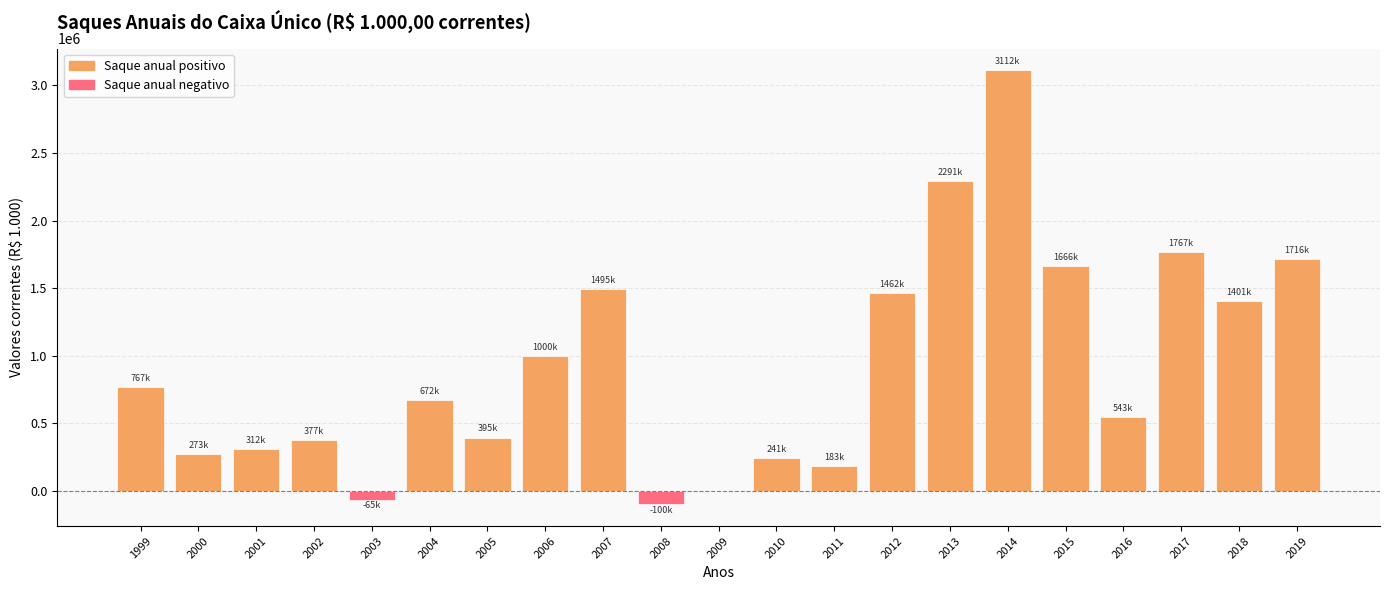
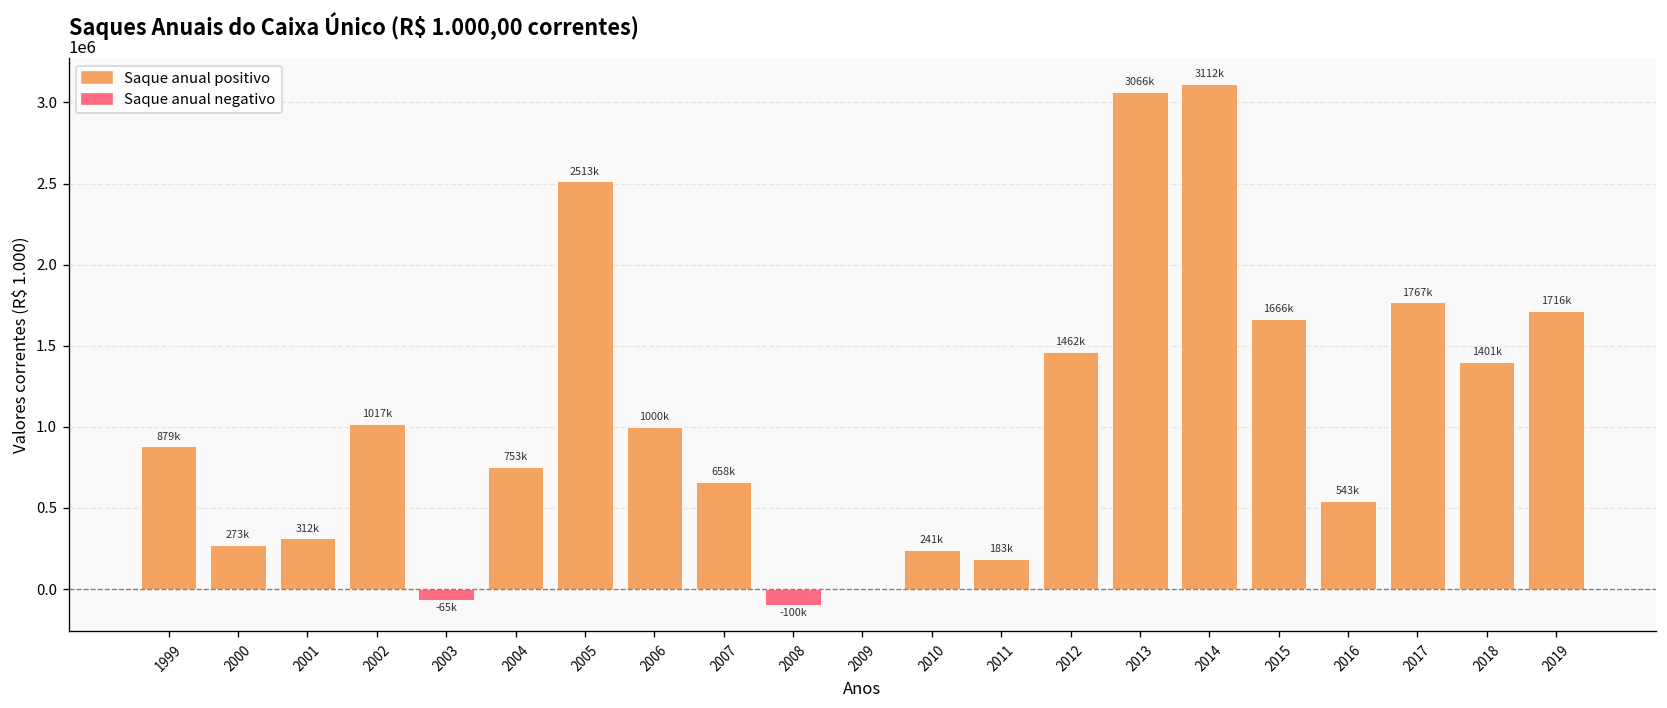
1999: 767k -> 879k
2002: 377k -> 1017k
2004: 672k -> 753k
2005: 395k -> 2513k
2007: 1495k -> 658k
2013: 2291k -> 3066k
